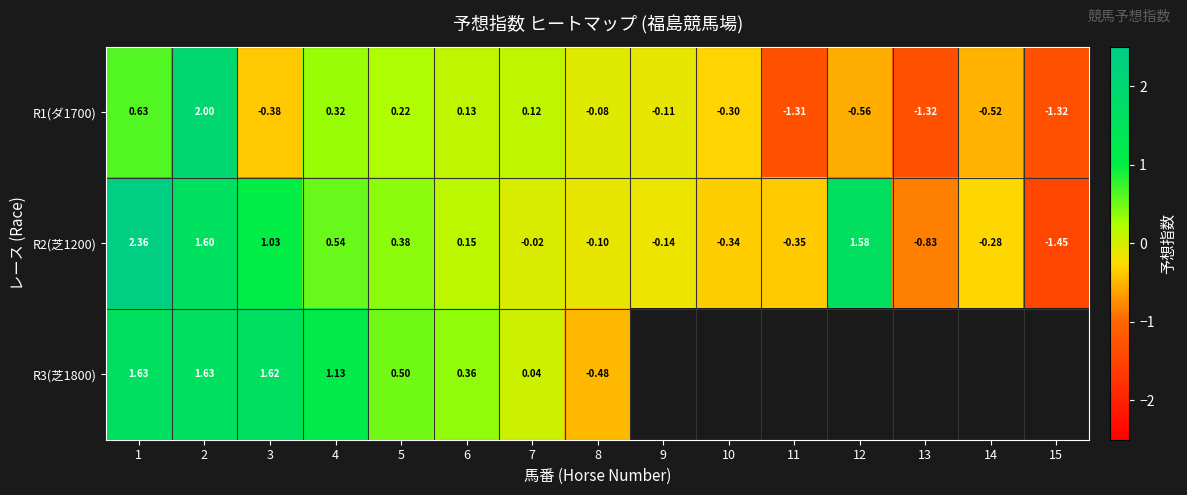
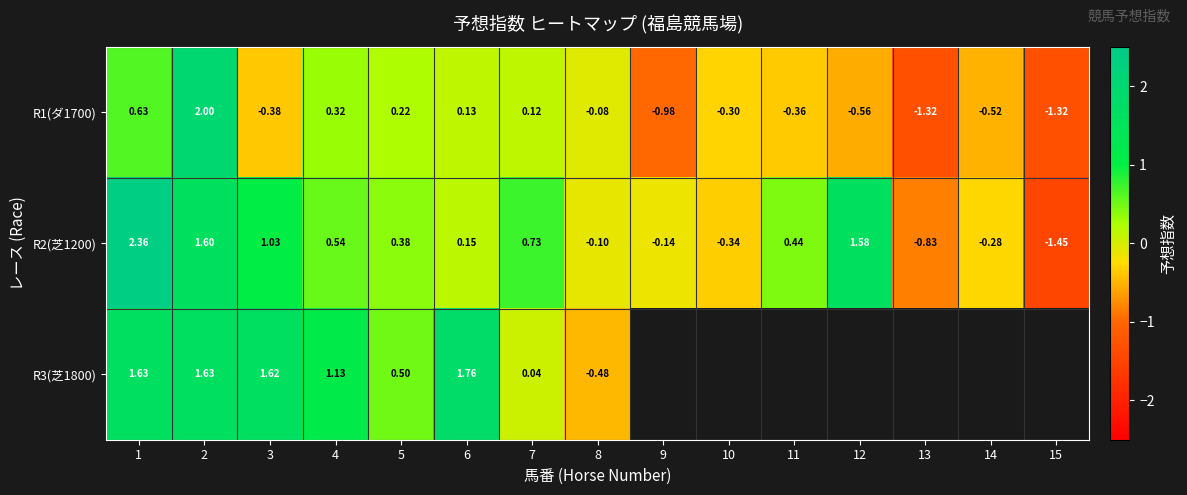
R1(ダ1700), 9: -0.11 -> -0.98
R1(ダ1700), 11: -1.31 -> -0.36
R2(芝1200), 7: -0.02 -> 0.73
R2(芝1200), 11: -0.35 -> 0.44
R3(芝1800), 6: 0.36 -> 1.76
